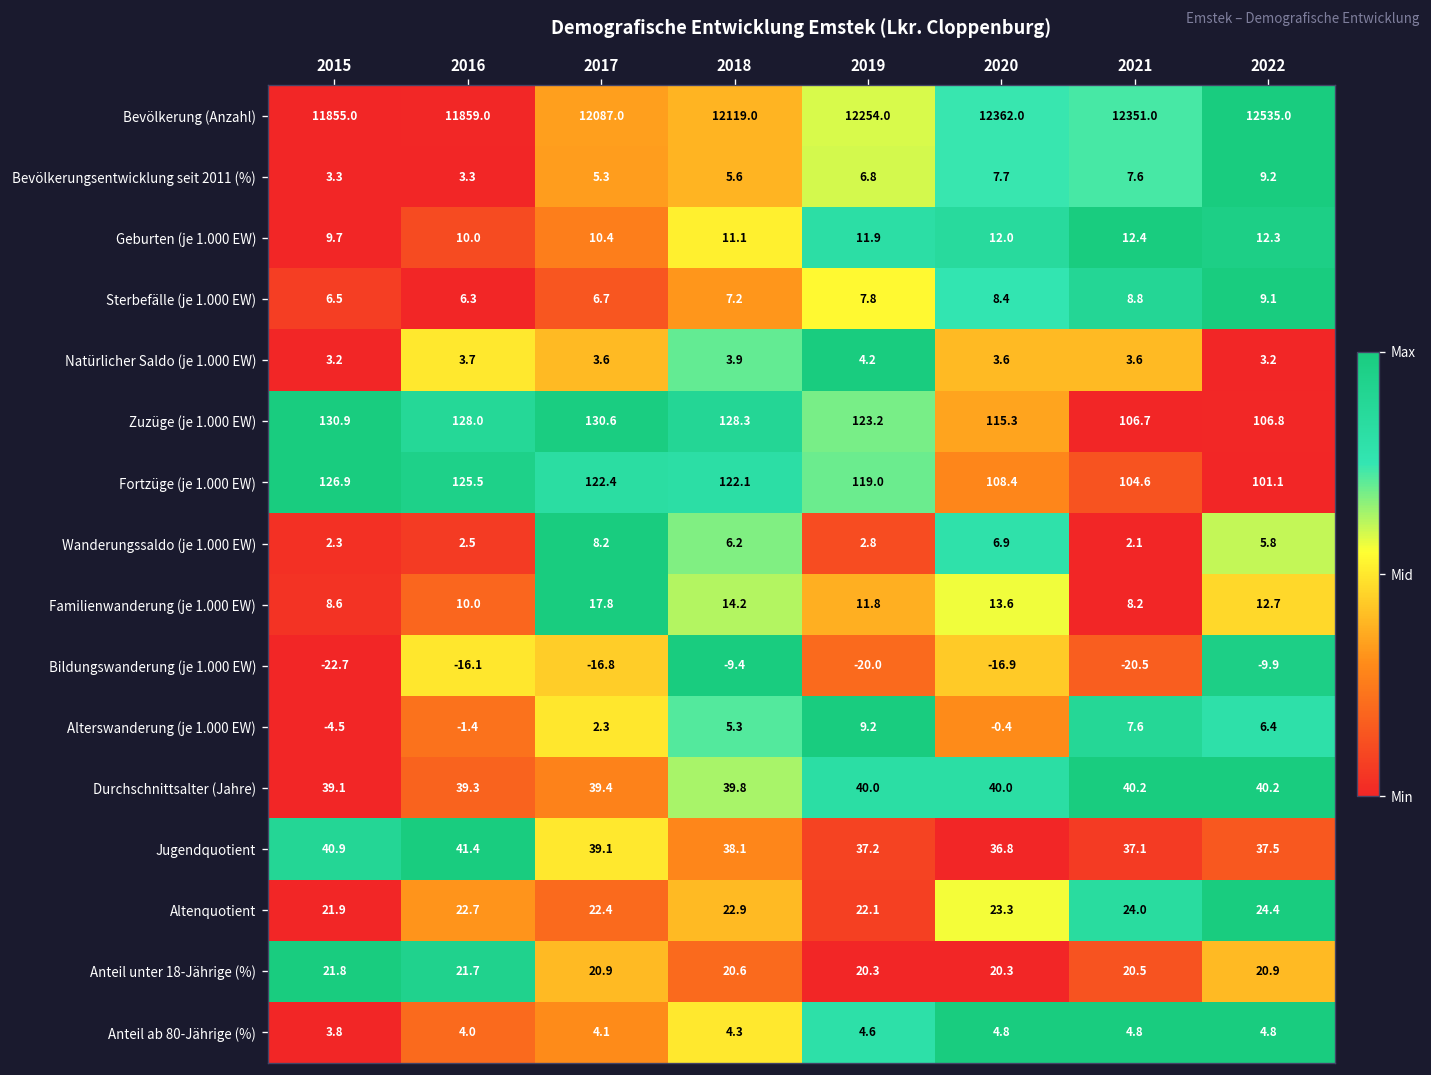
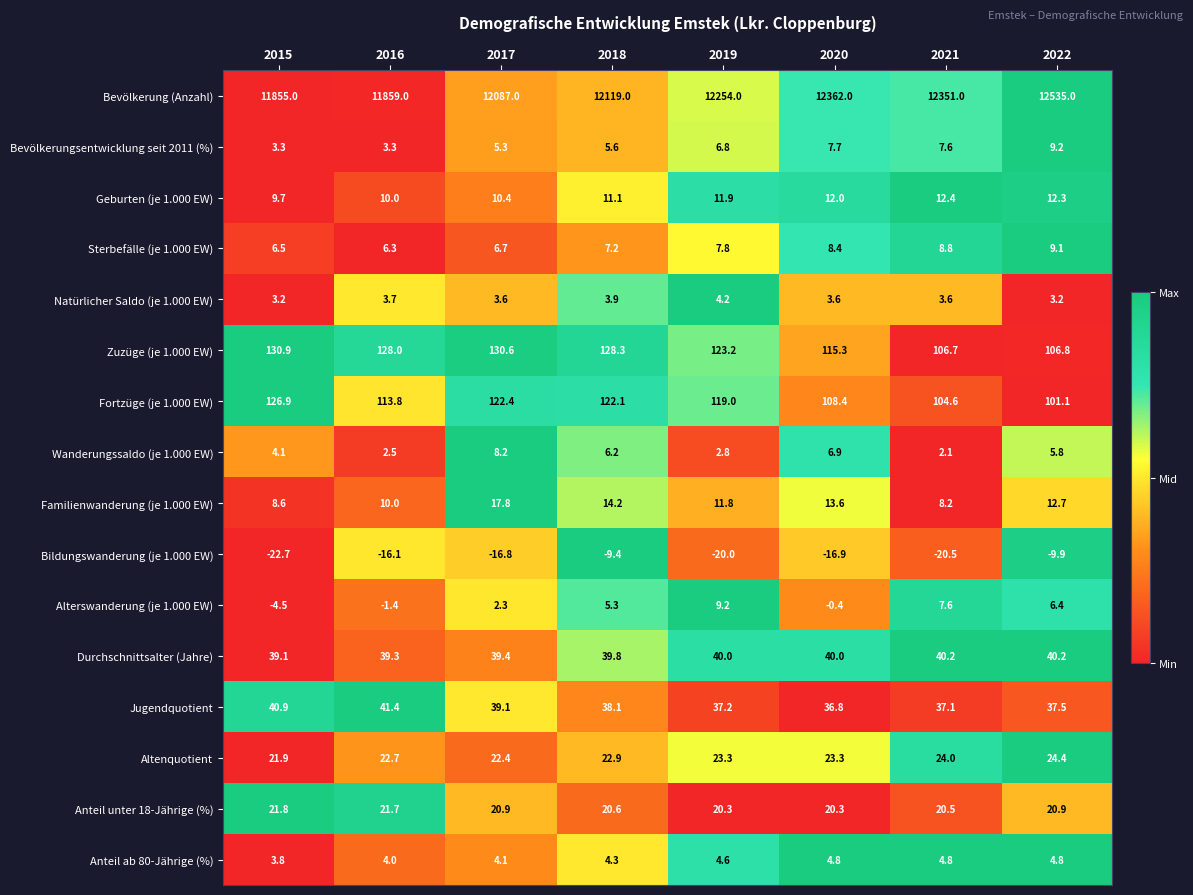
Fortzüge (je 1.000 EW), 2016: 125.5 -> 113.8
Wanderungssaldo (je 1.000 EW), 2015: 2.3 -> 4.1
Altenquotient, 2019: 22.1 -> 23.3
